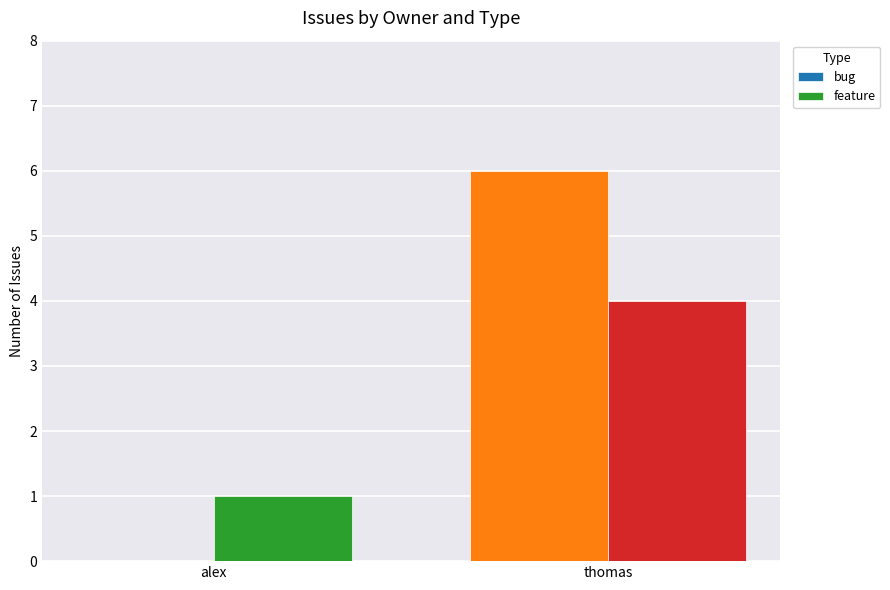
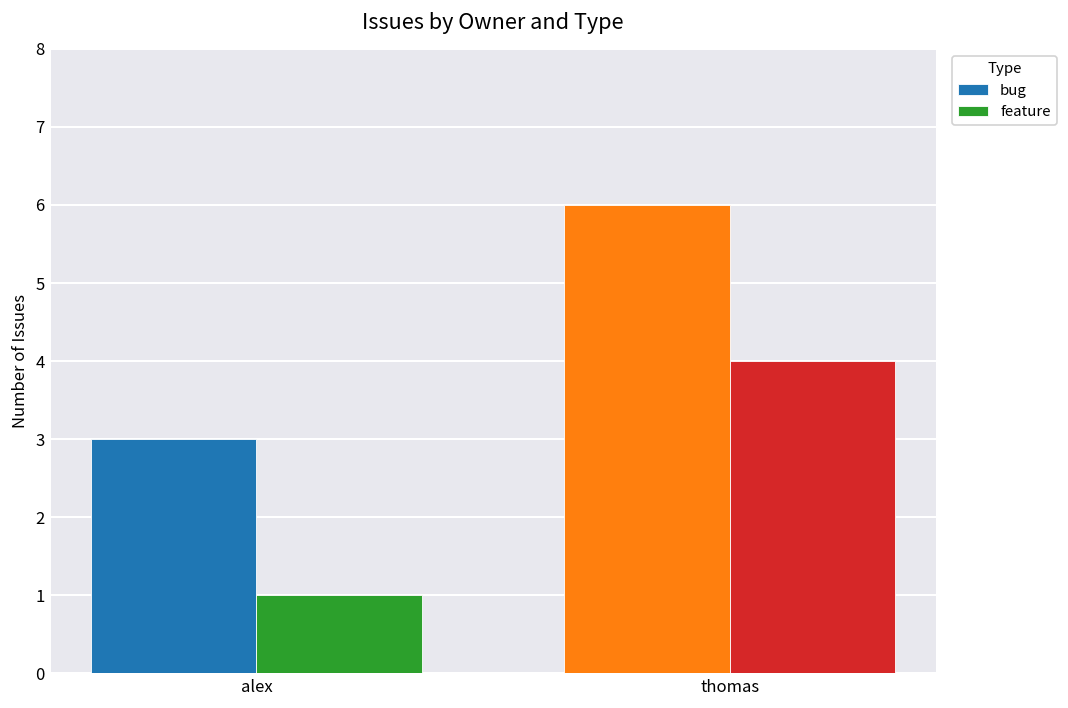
bug, alex: 0 -> 3
